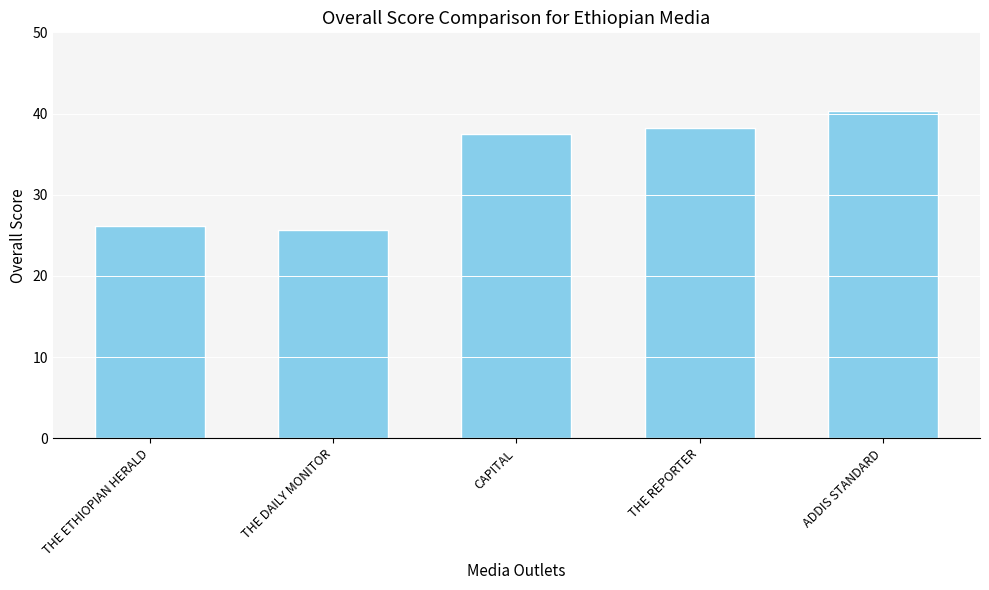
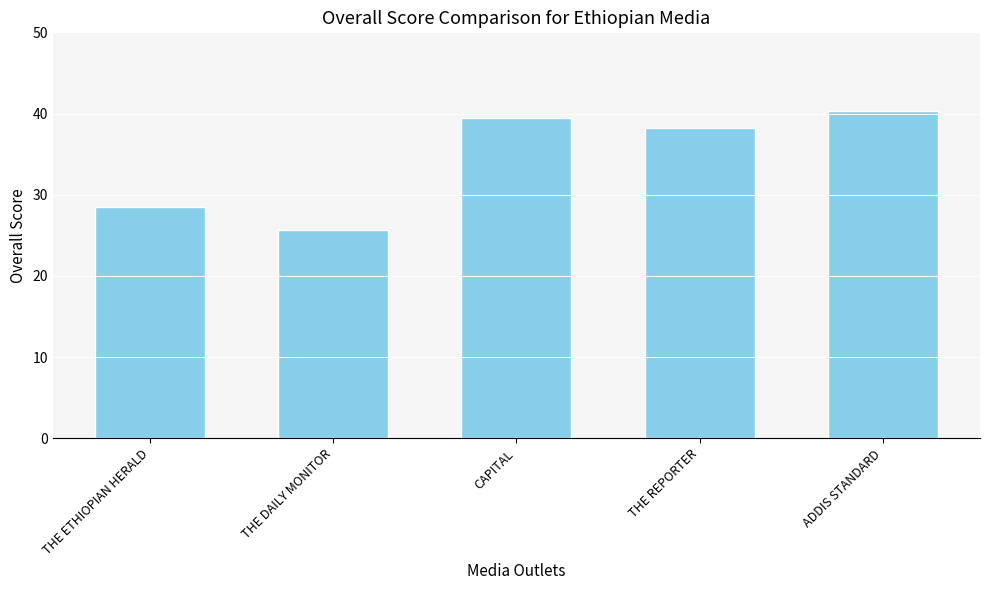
THE ETHIOPIAN HERALD: 26 -> 29
CAPITAL: 38 -> 40
